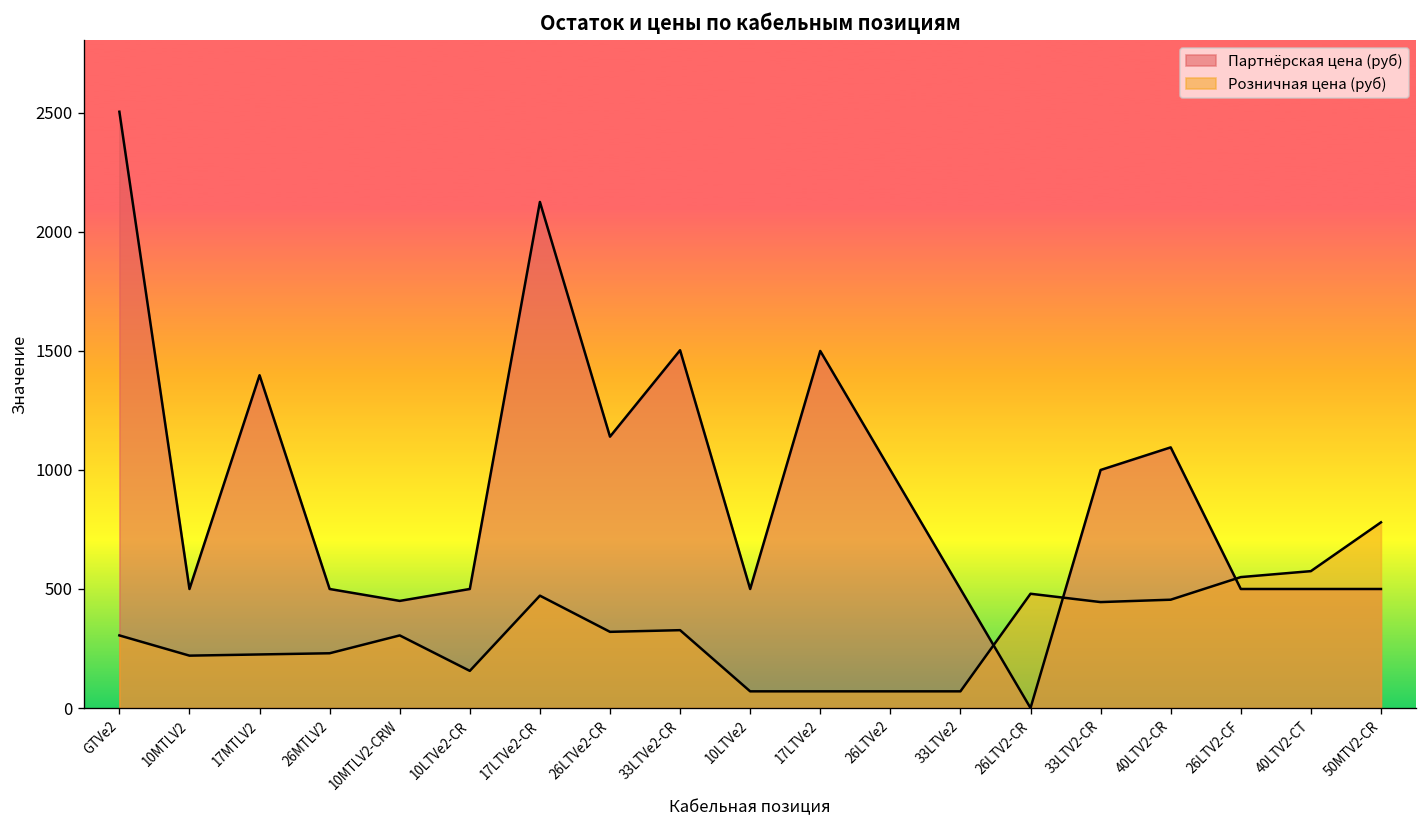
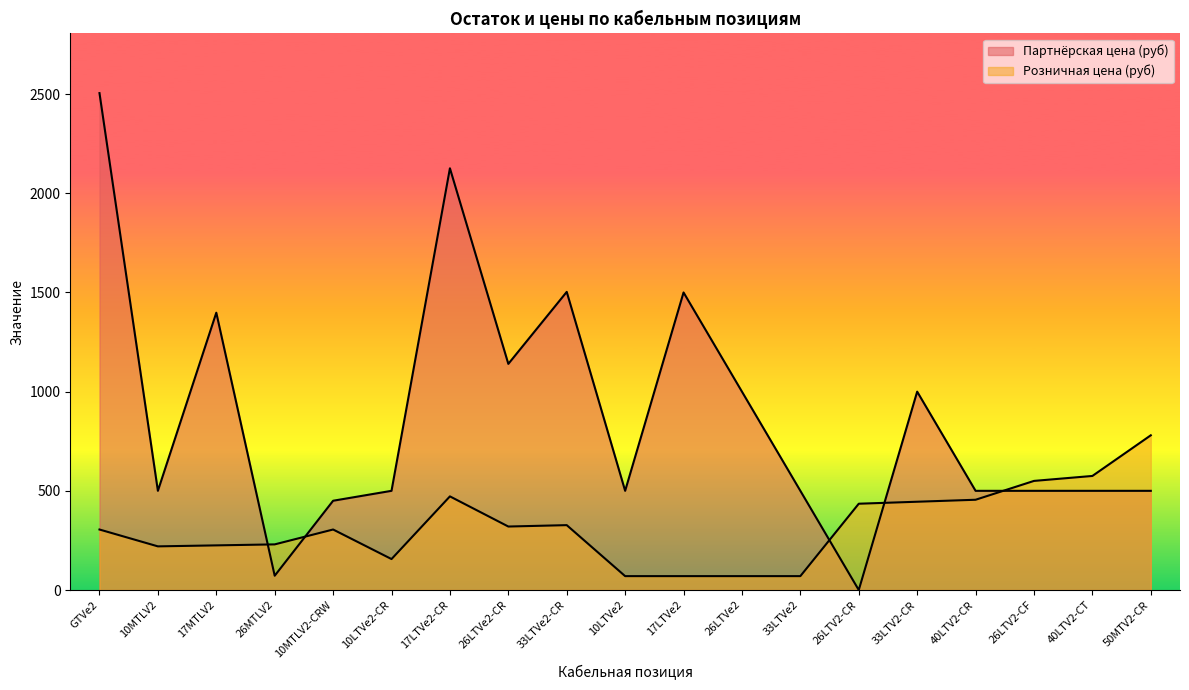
Партнёрская цена (руб), 26MTLV2: 500 -> 70
Розничная цена (руб), 26LTV2-CR: 480 -> 440
Партнёрская цена (руб), 40LTV2-CR: 1100 -> 500
